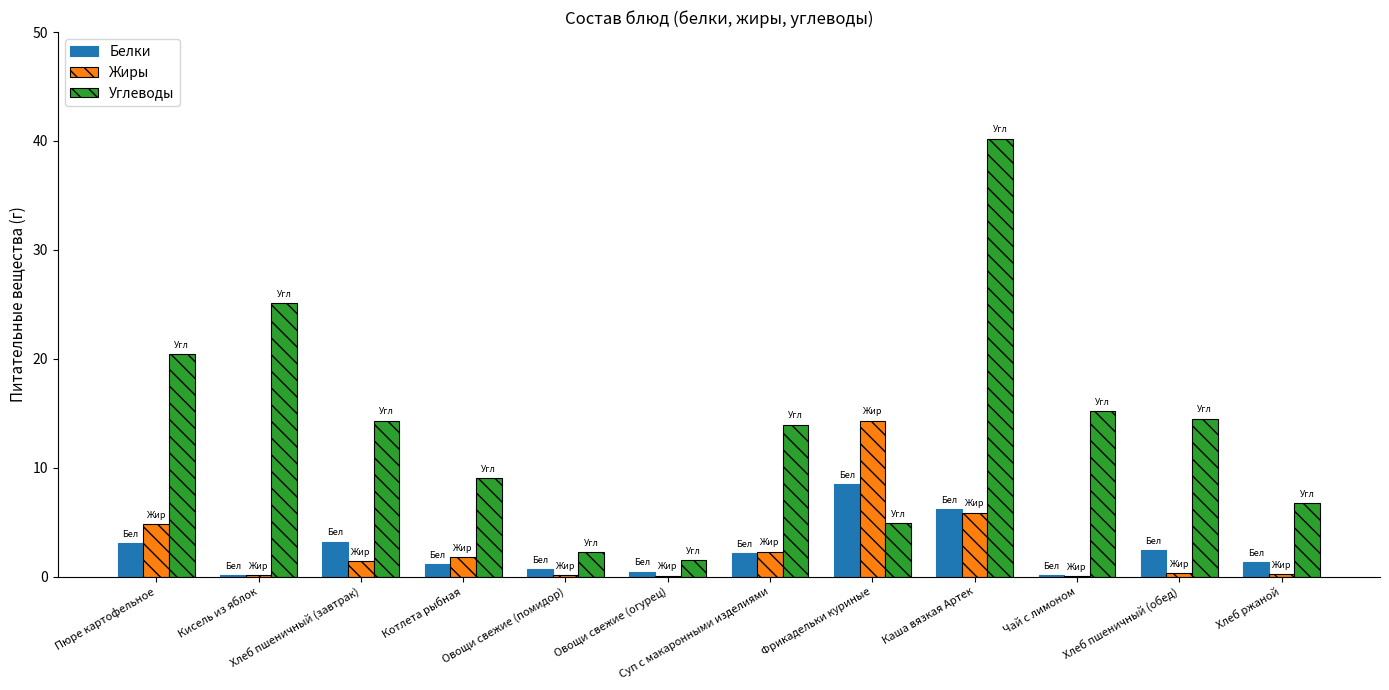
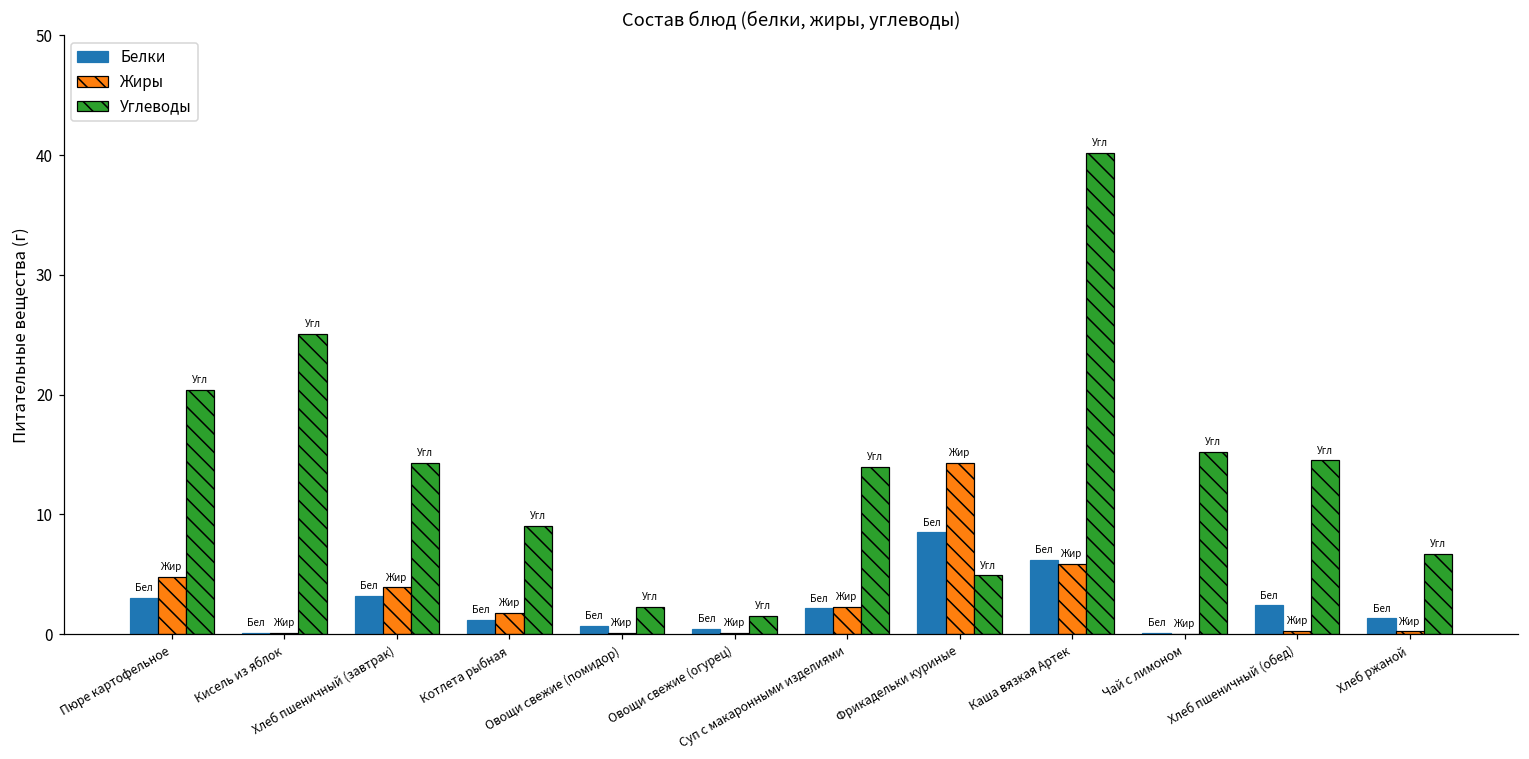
Жиры, Хлеб пшеничный (завтрак): 1.4 -> 3.9
